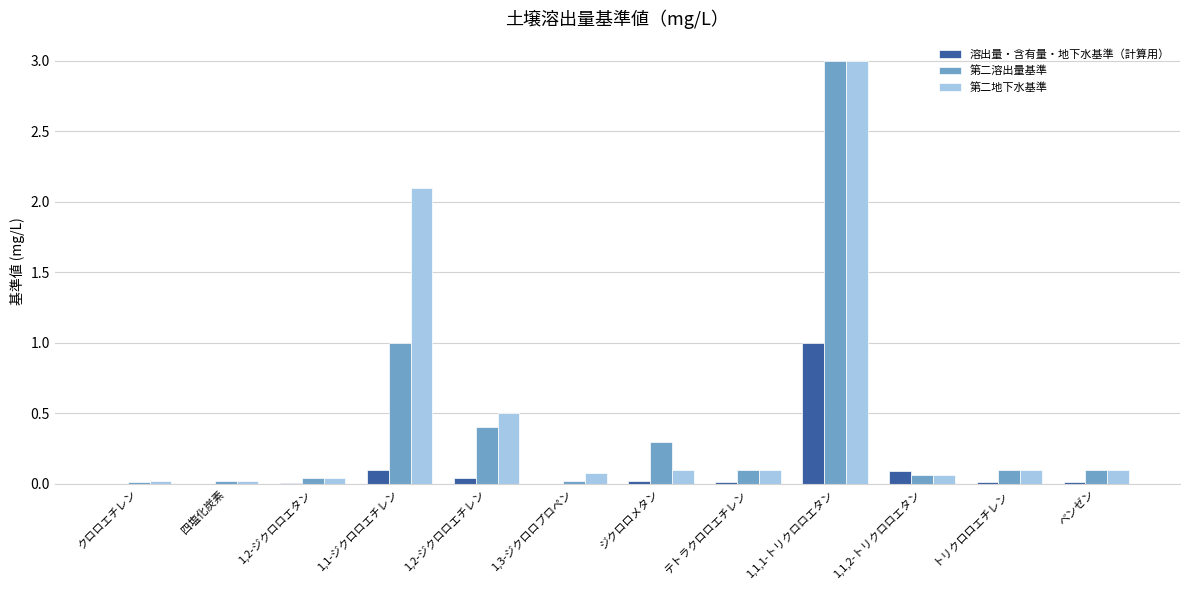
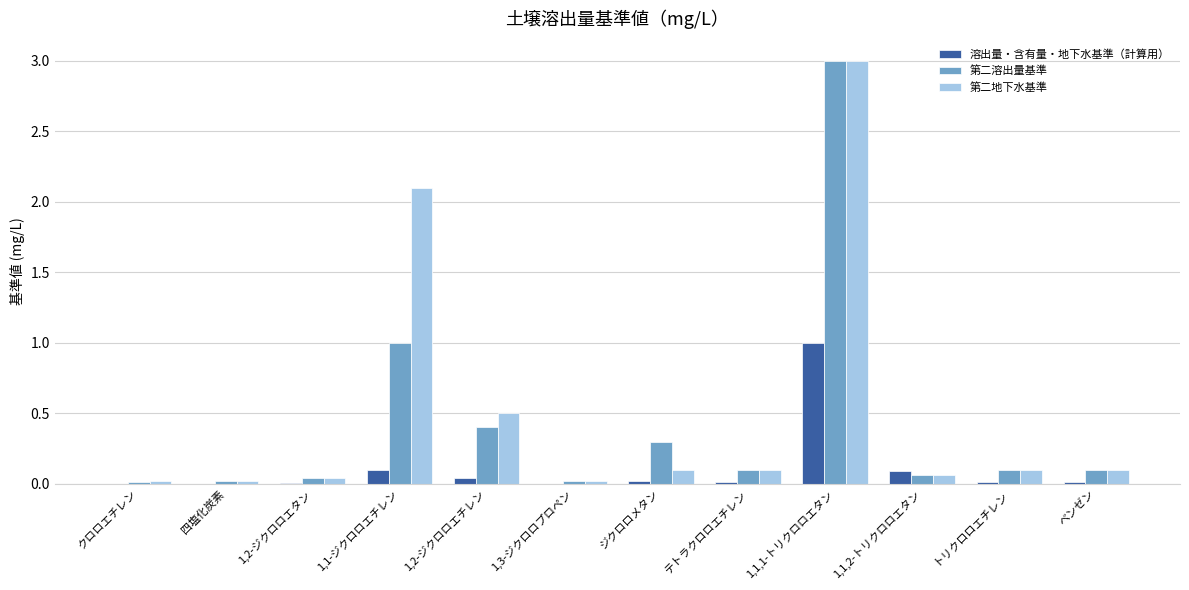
第二地下水基準, 1,3-ジクロロプロペン: 0.08 -> 0.02
